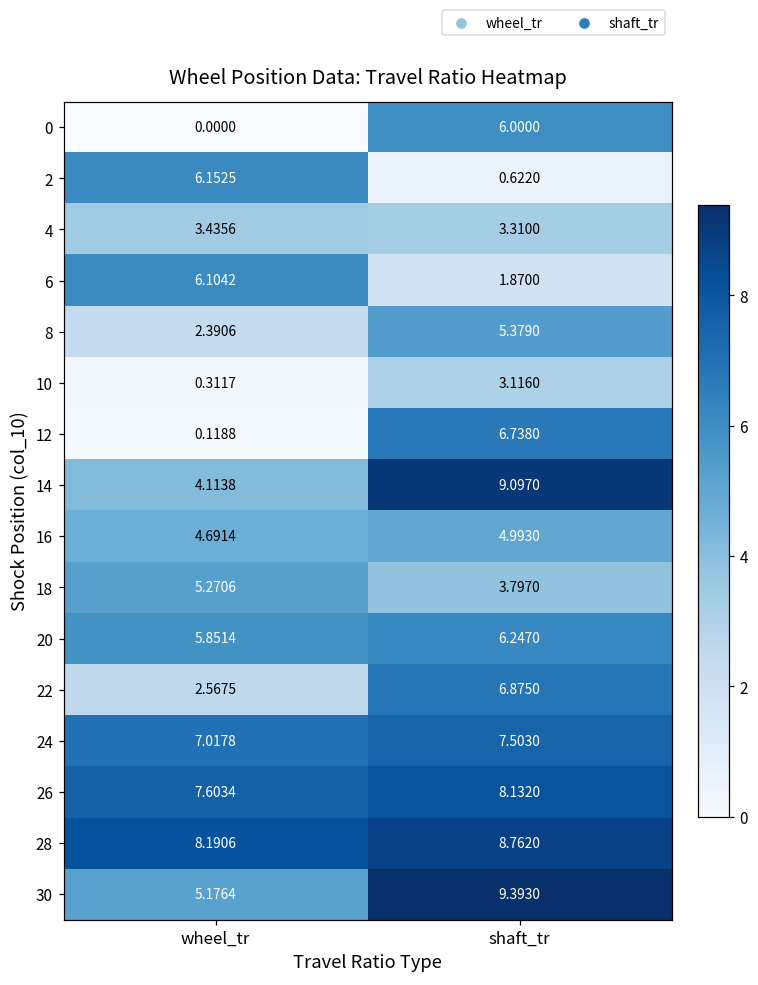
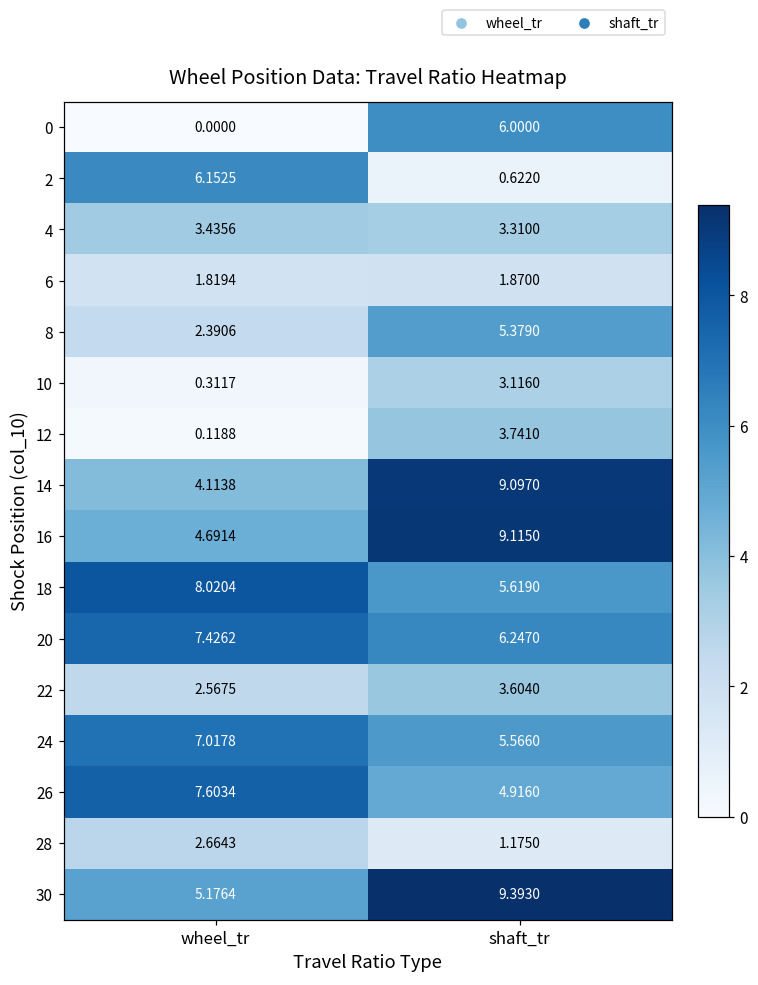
6, wheel_tr: 6.1042 -> 1.8194
12, shaft_tr: 6.7380 -> 3.7410
16, shaft_tr: 4.9930 -> 9.1150
18, wheel_tr: 5.2706 -> 8.0204
18, shaft_tr: 3.7970 -> 5.6190
20, wheel_tr: 5.8514 -> 7.4262
22, shaft_tr: 6.8750 -> 3.6040
24, shaft_tr: 7.5030 -> 5.5660
26, shaft_tr: 8.1320 -> 4.9160
28, wheel_tr: 8.1906 -> 2.6643
28, shaft_tr: 8.7620 -> 1.1750
